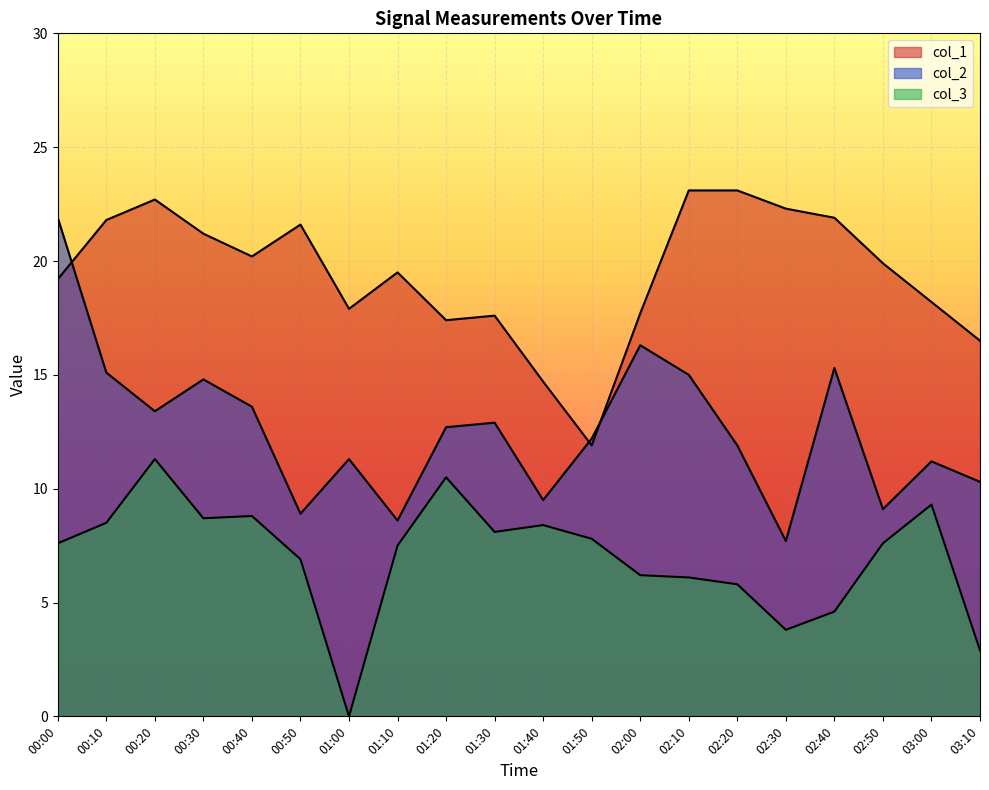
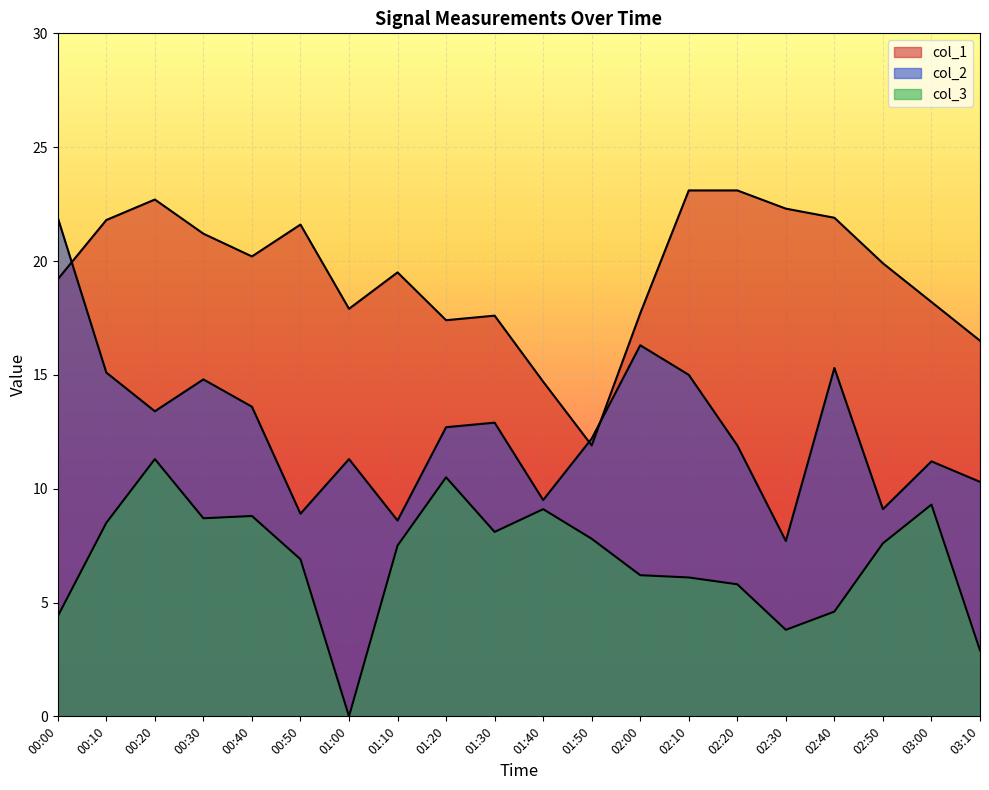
col_3, 00:00: 7.6 -> 4.4
col_3, 01:40: 8.4 -> 9.1
